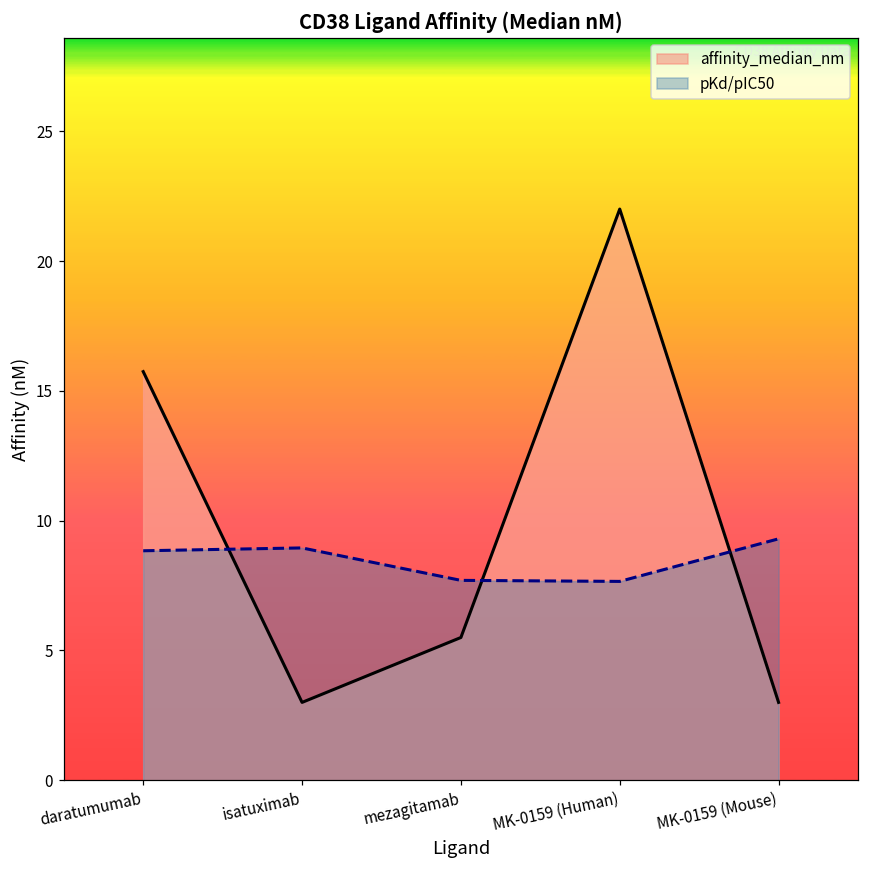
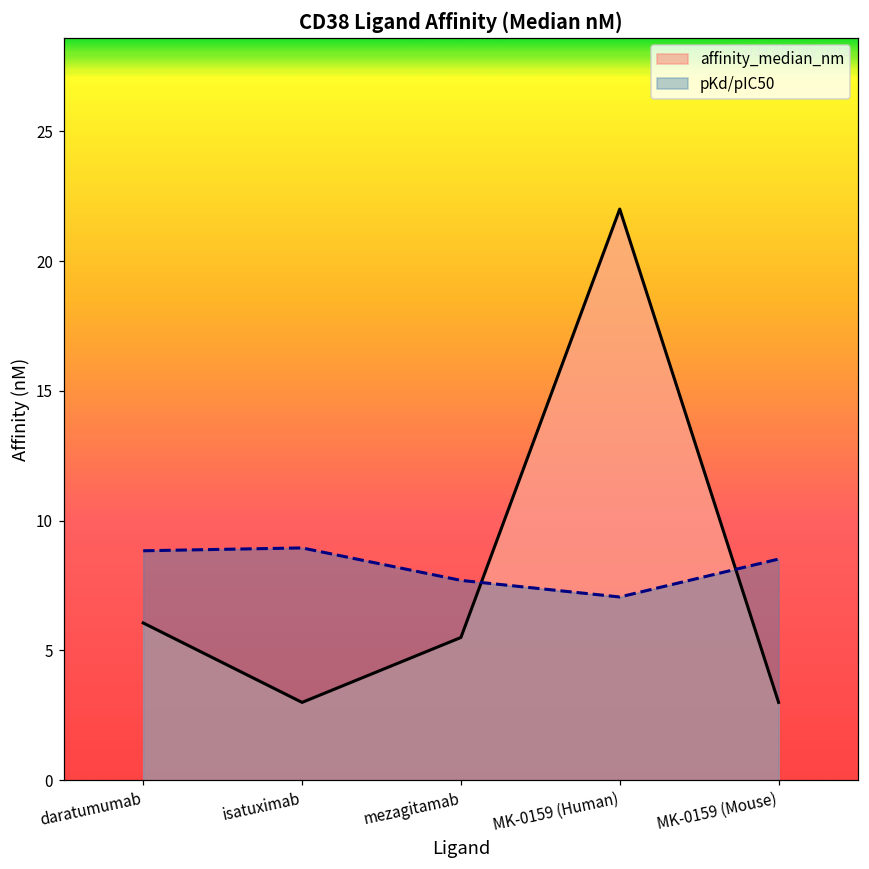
affinity_median_nm, daratumumab: 15.7 -> 6.1
pKd/pIC50, MK-0159 (Human): 7.7 -> 7.1
pKd/pIC50, MK-0159 (Mouse): 9.3 -> 8.5
